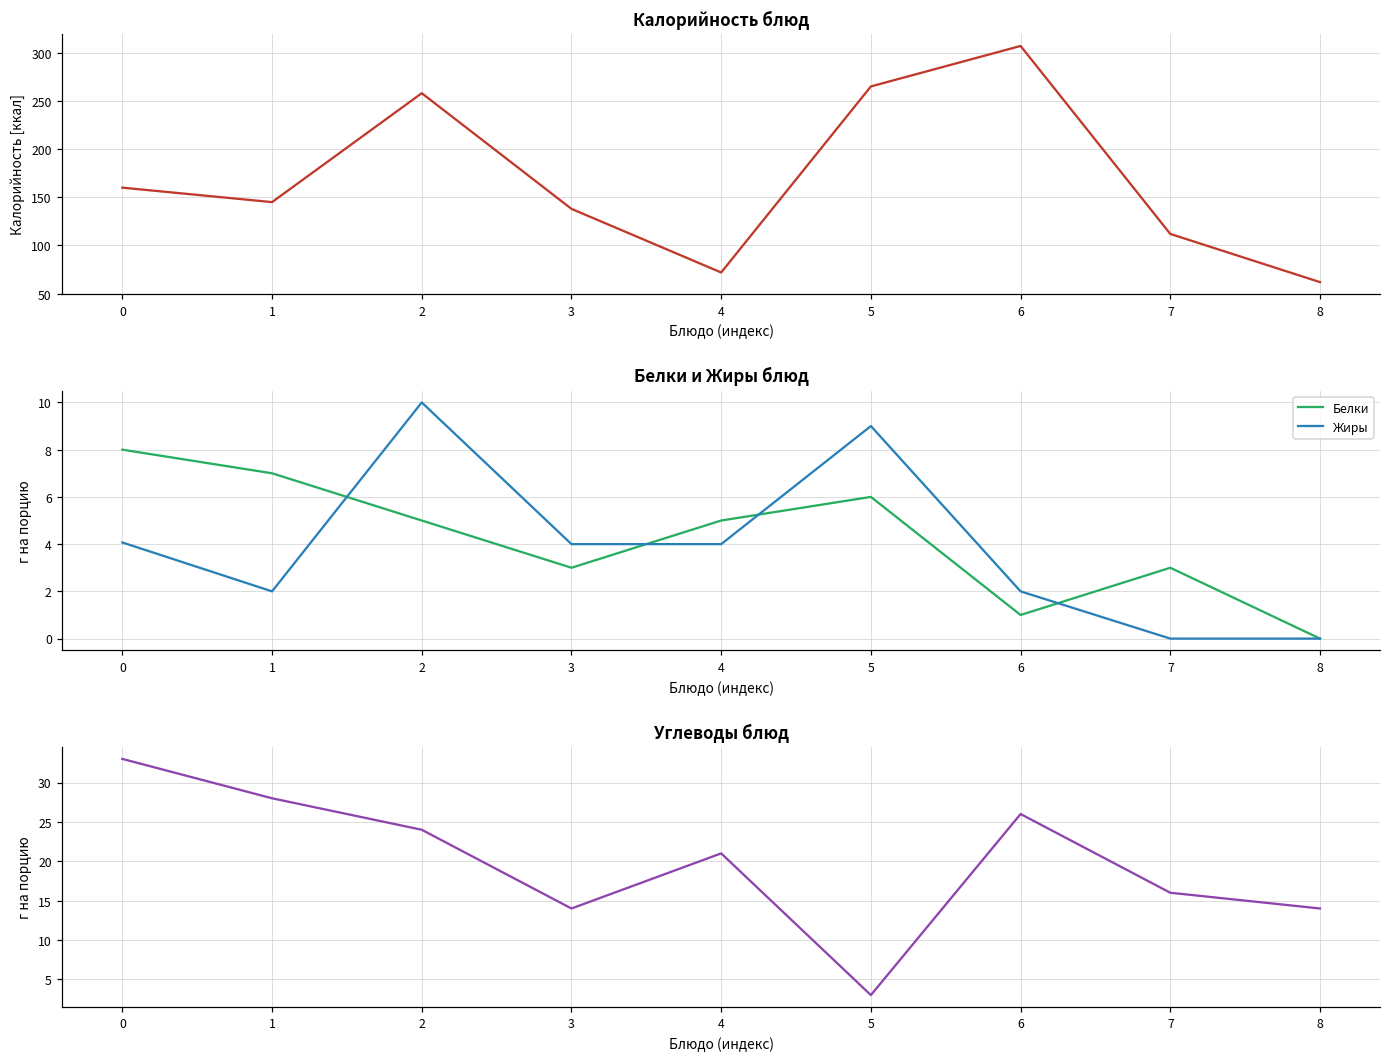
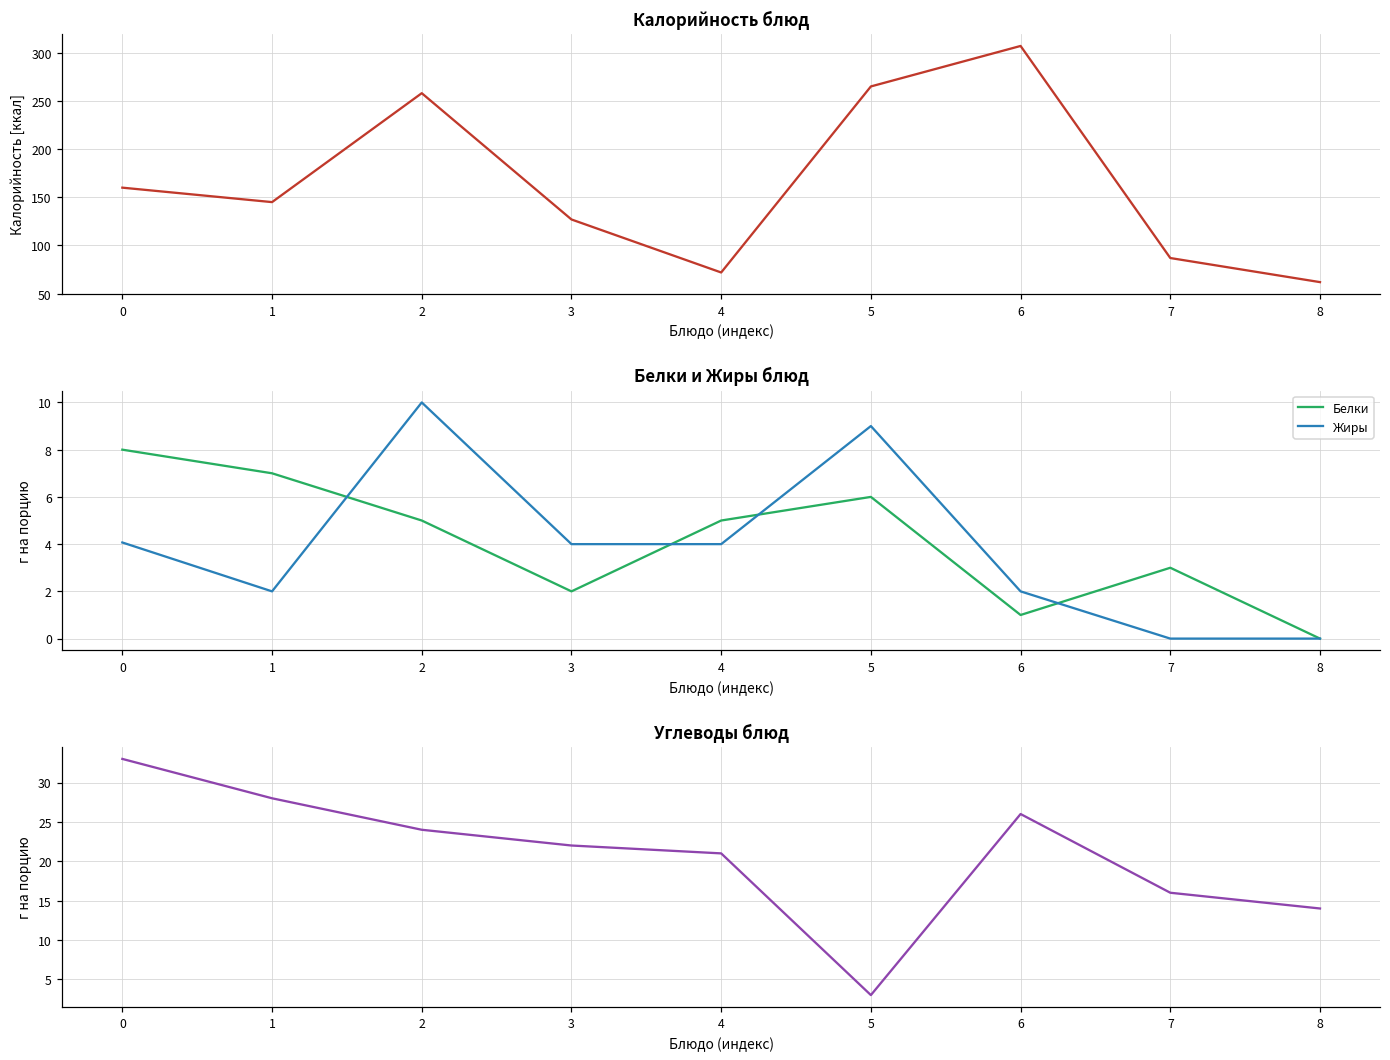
Калорийность блюд, 3: 140 -> 130
Калорийность блюд, 7: 110 -> 90
Белки и Жиры блюд, Белки, 3: 3 -> 2
Углеводы блюд, 3: 14 -> 22
